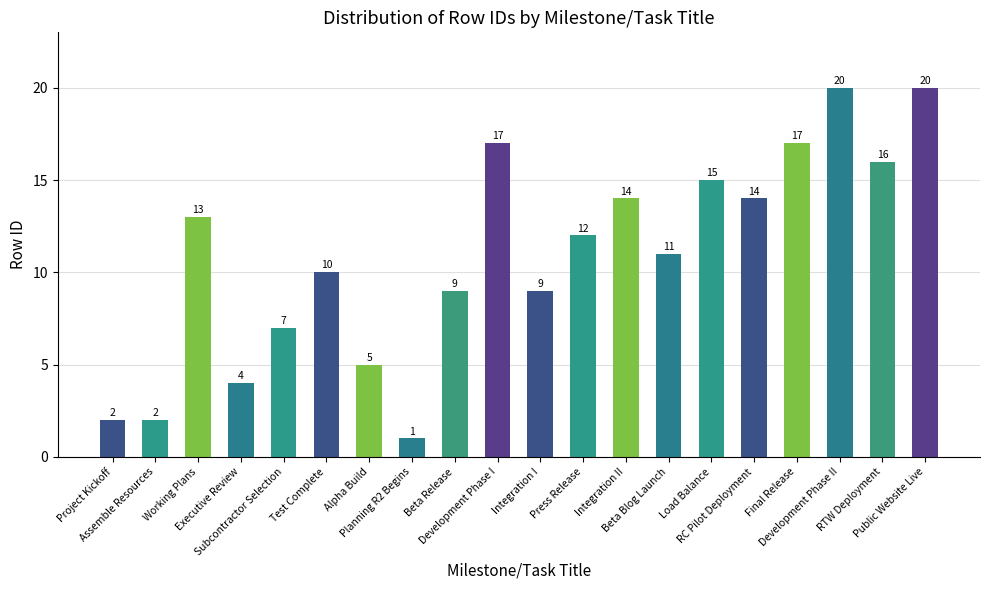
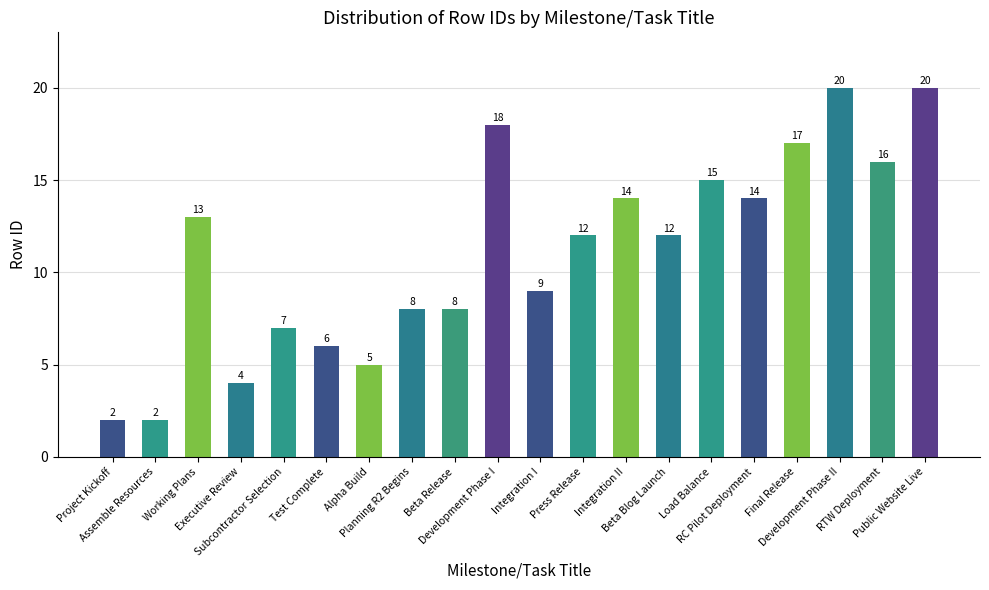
Test Complete: 10 -> 6
Planning R2 Begins: 1 -> 8
Beta Release: 9 -> 8
Development Phase I: 17 -> 18
Beta Blog Launch: 11 -> 12
